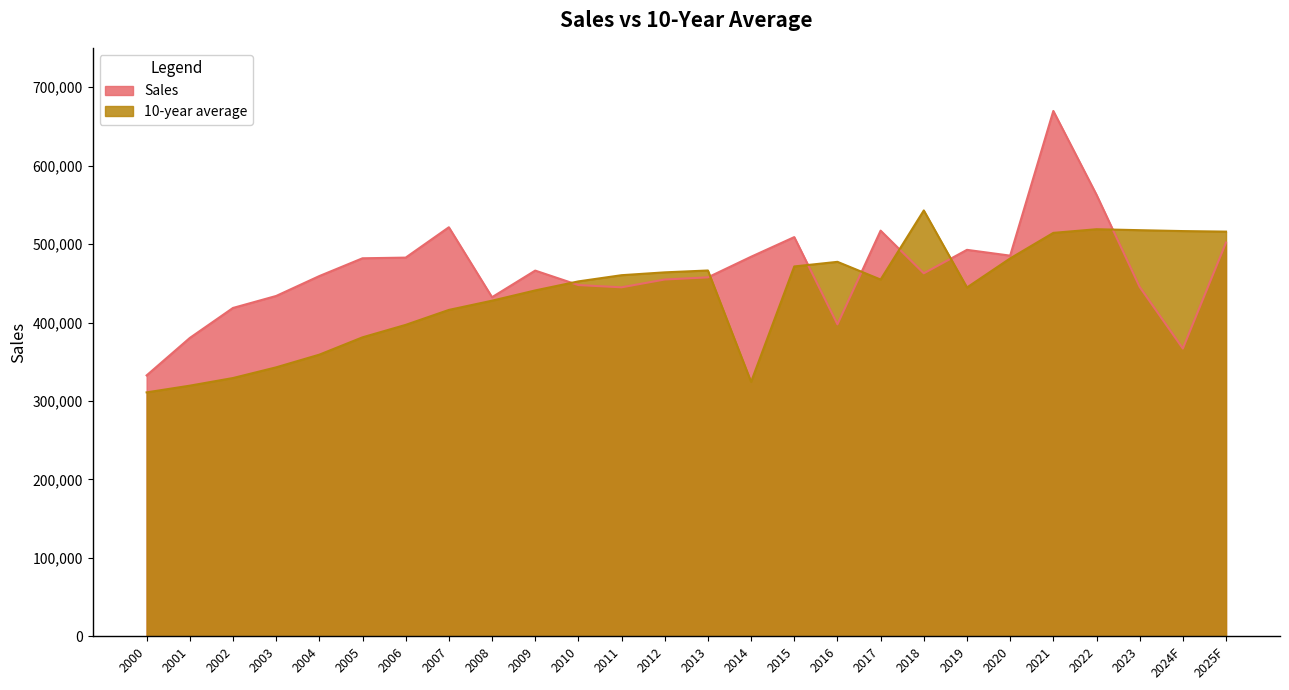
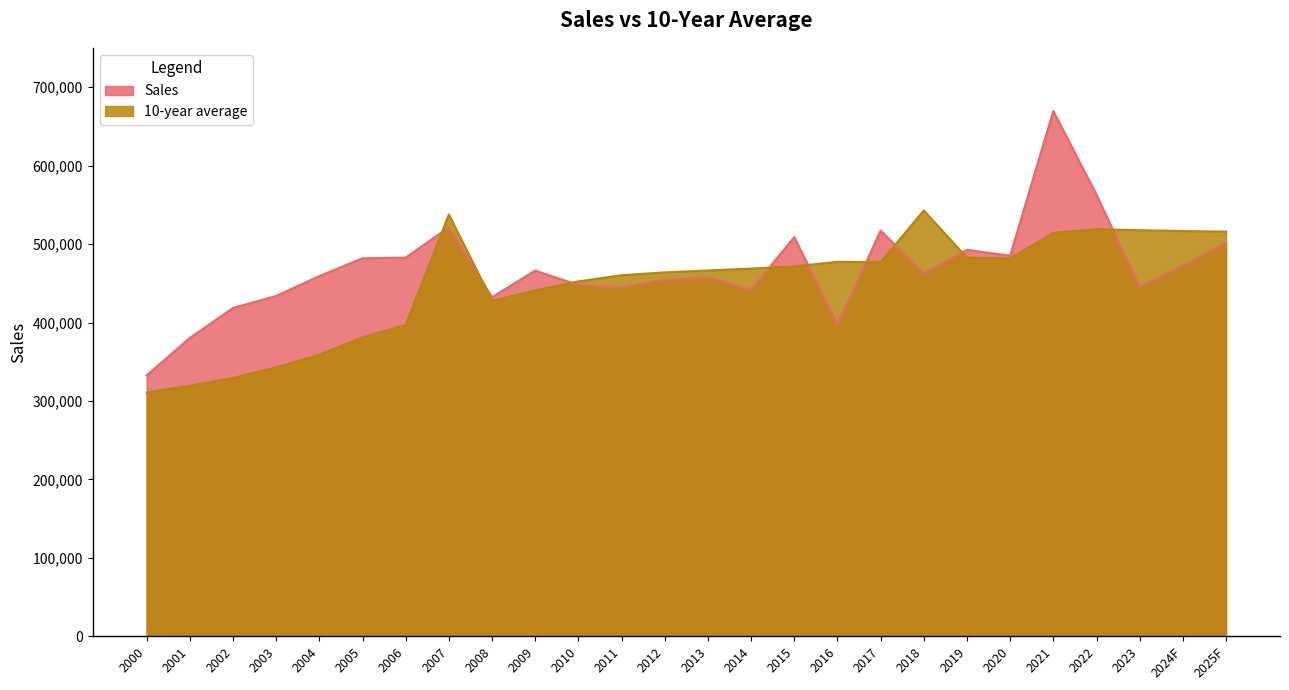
10-year average, 2007: 420,000 -> 540,000
Sales, 2014: 480,000 -> 440,000
10-year average, 2014: 320,000 -> 470,000
10-year average, 2017: 450,000 -> 480,000
10-year average, 2019: 440,000 -> 480,000
Sales, 2024F: 370,000 -> 470,000
